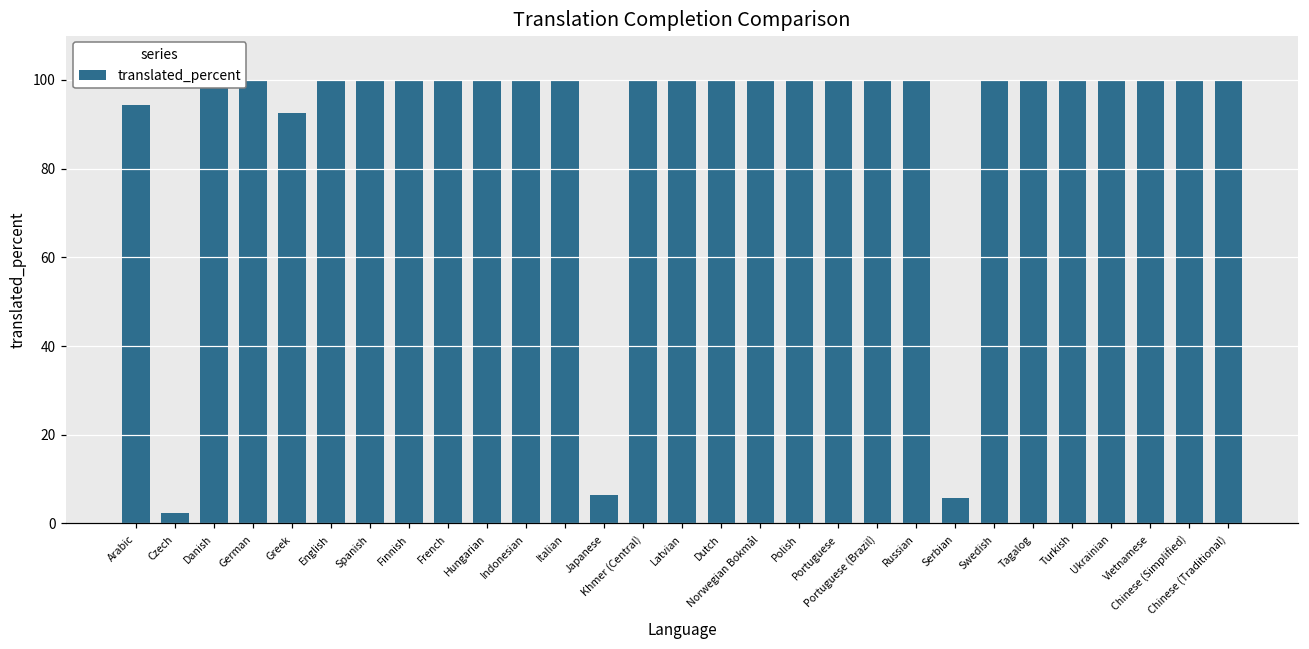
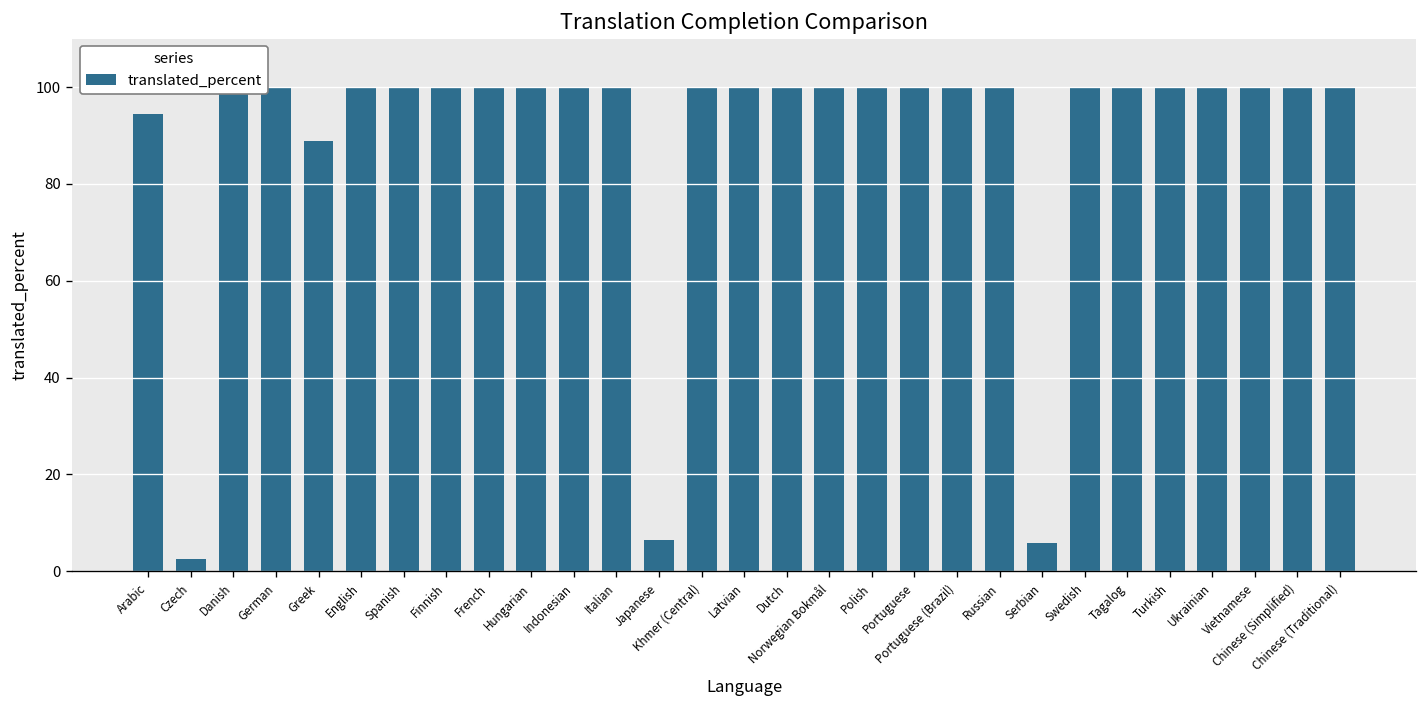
Greek: 93 -> 89
